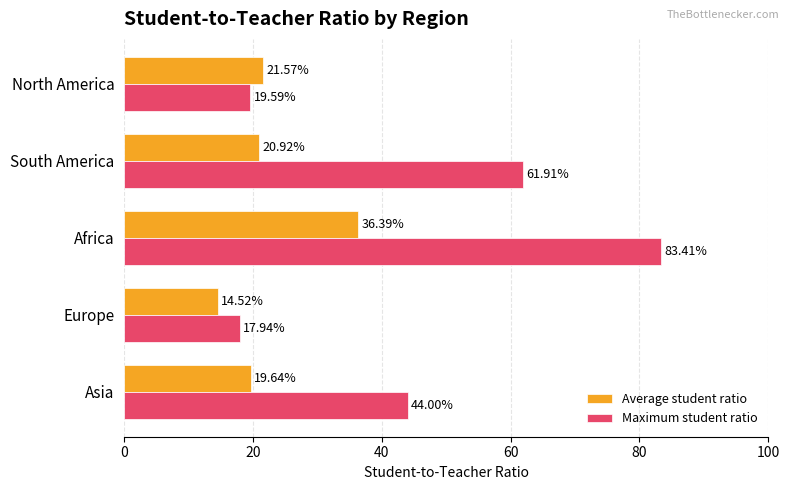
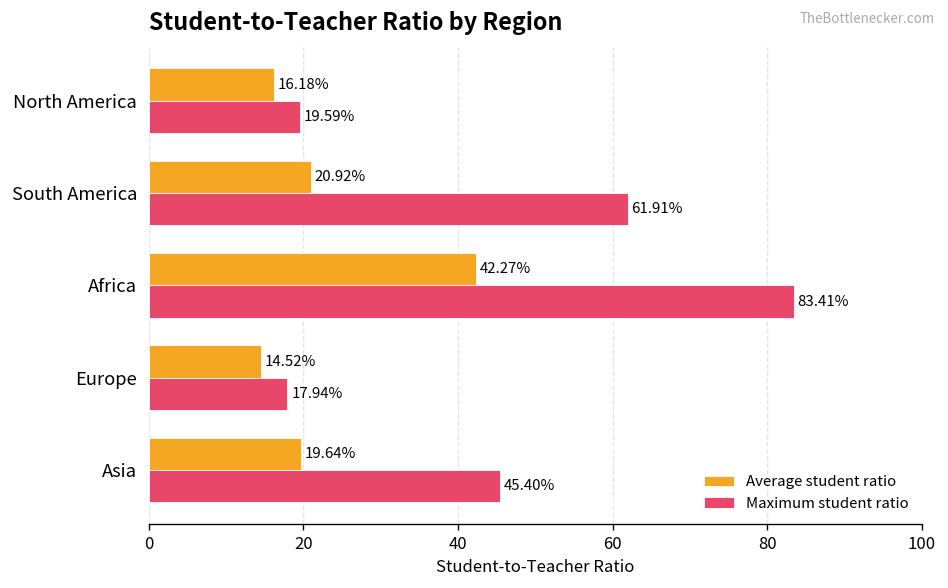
Average student ratio, North America: 21.57% -> 16.18%
Average student ratio, Africa: 36.39% -> 42.27%
Maximum student ratio, Asia: 44.00% -> 45.40%
